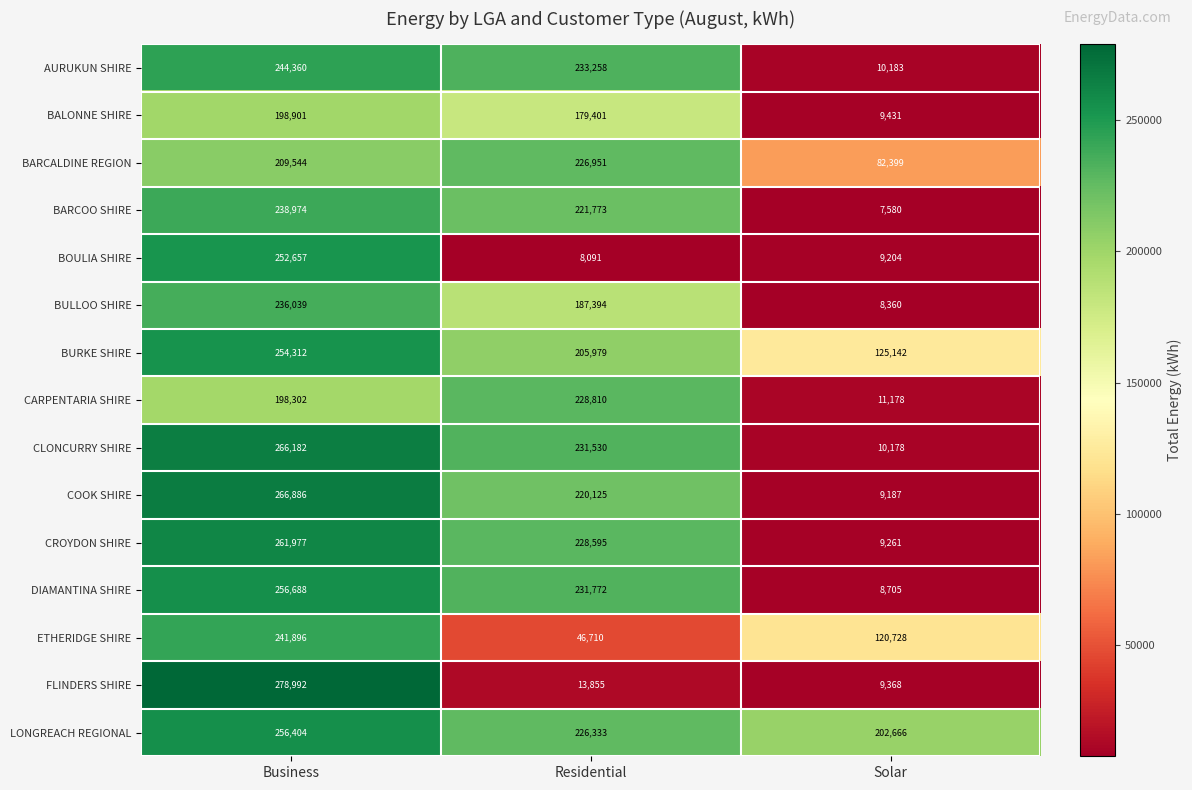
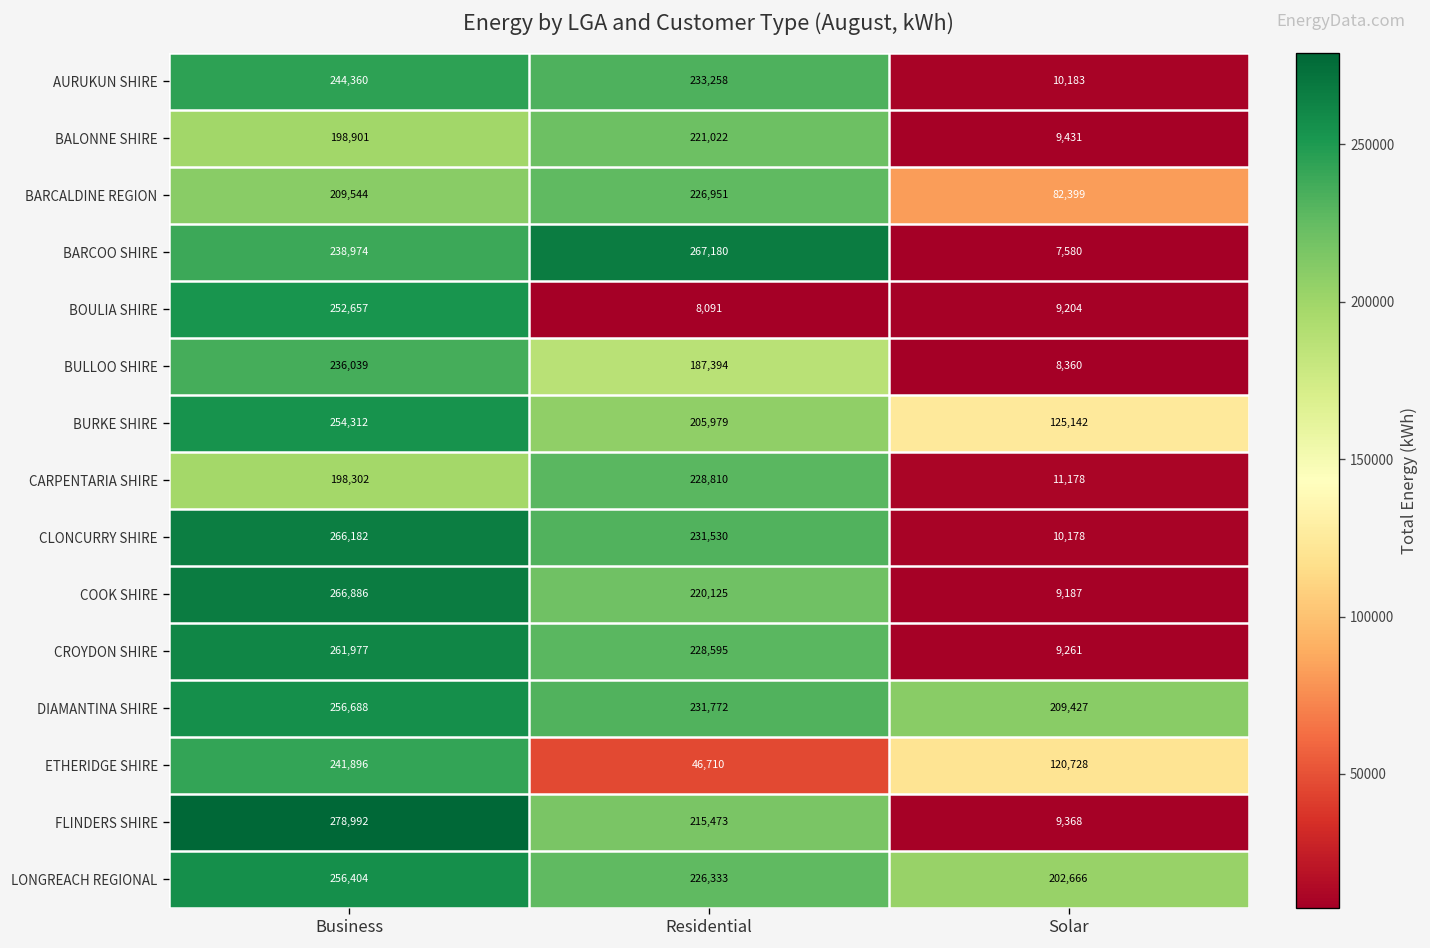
BALONNE SHIRE, Residential: 179,401 -> 221,022
BARCOO SHIRE, Residential: 221,773 -> 267,180
DIAMANTINA SHIRE, Solar: 8,705 -> 209,427
FLINDERS SHIRE, Residential: 13,855 -> 215,473
